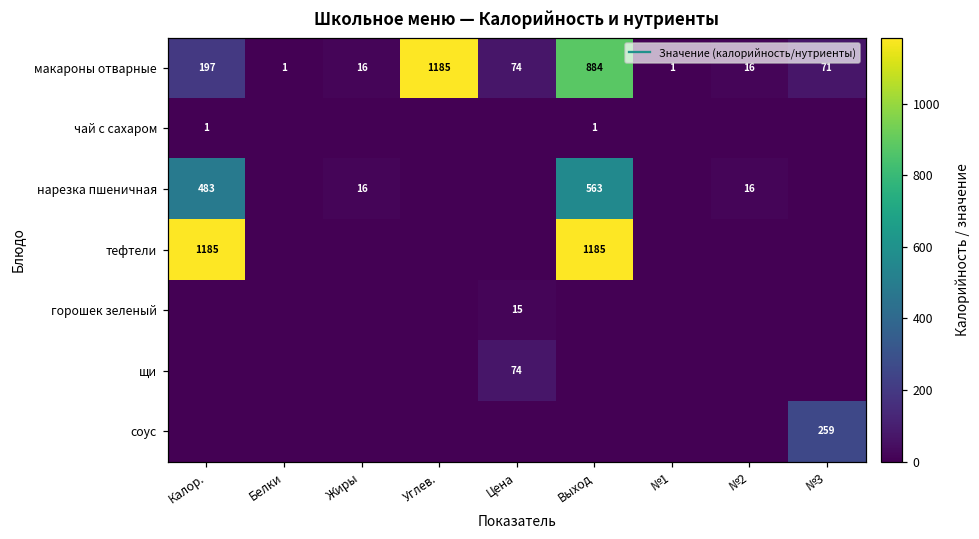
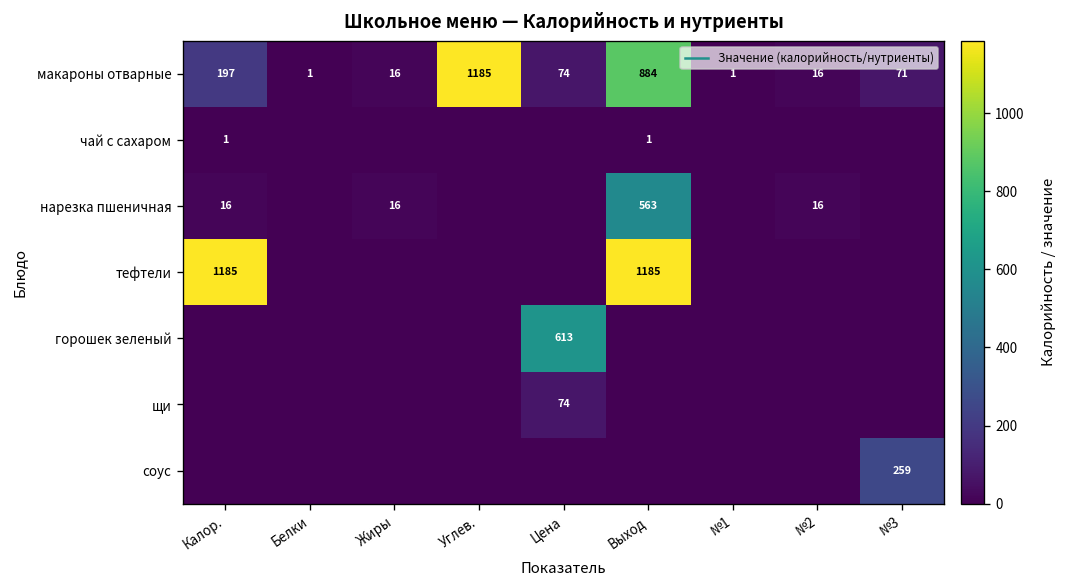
нарезка пшеничная, Калор.: 483 -> 16
горошек зеленый, Цена: 15 -> 613
